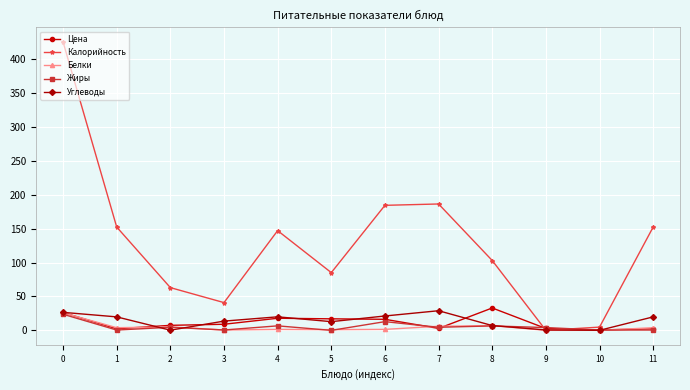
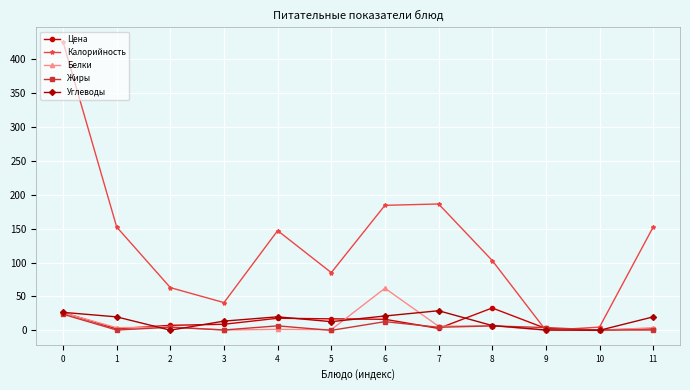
Белки, 6: 0 -> 60
